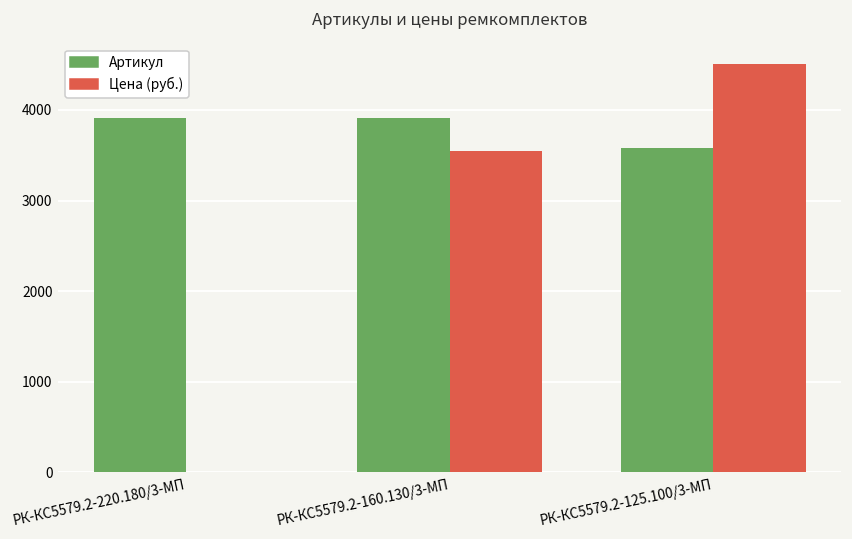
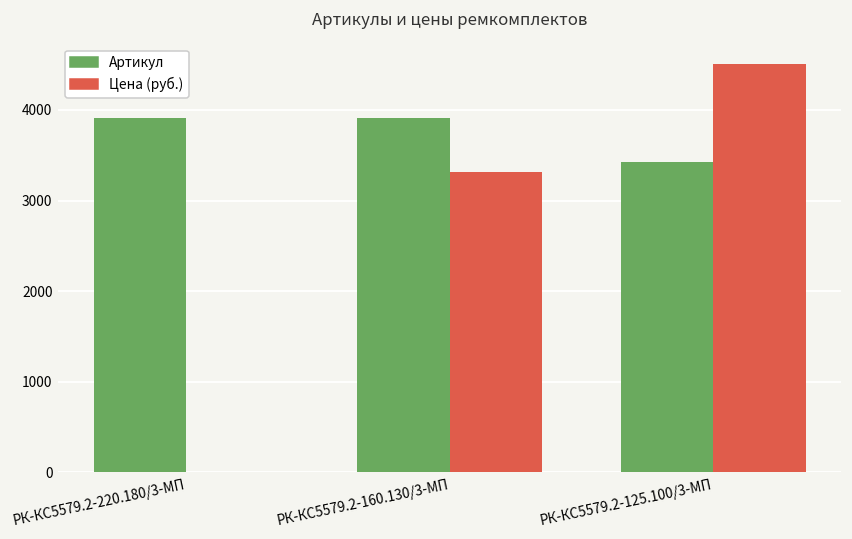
Цена (руб.), РК-КС5579.2-160.130/3-МП: 3500 -> 3300
Артикул, РК-КС5579.2-125.100/3-МП: 3600 -> 3400
